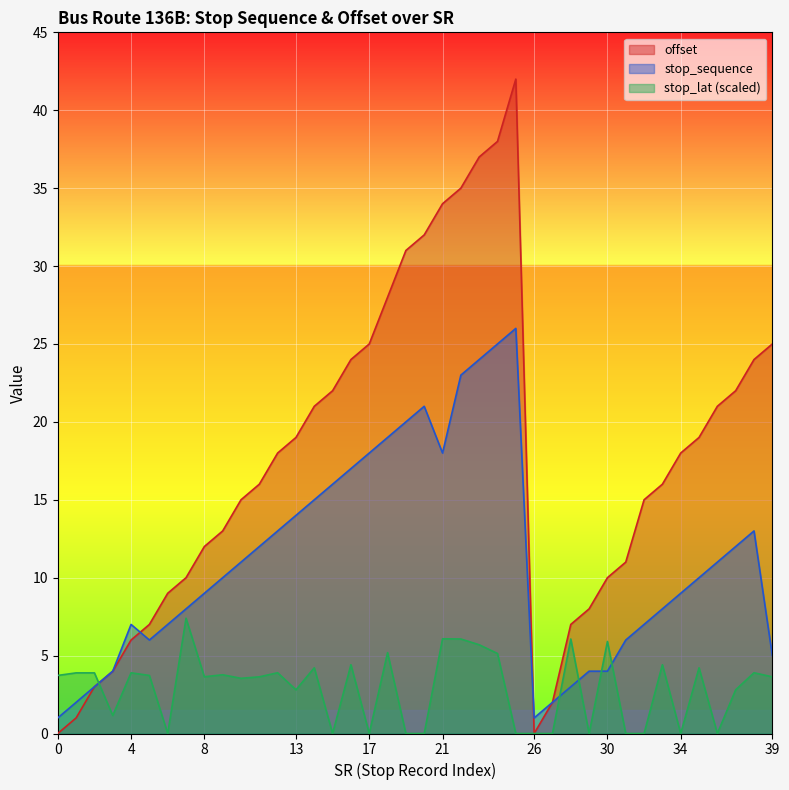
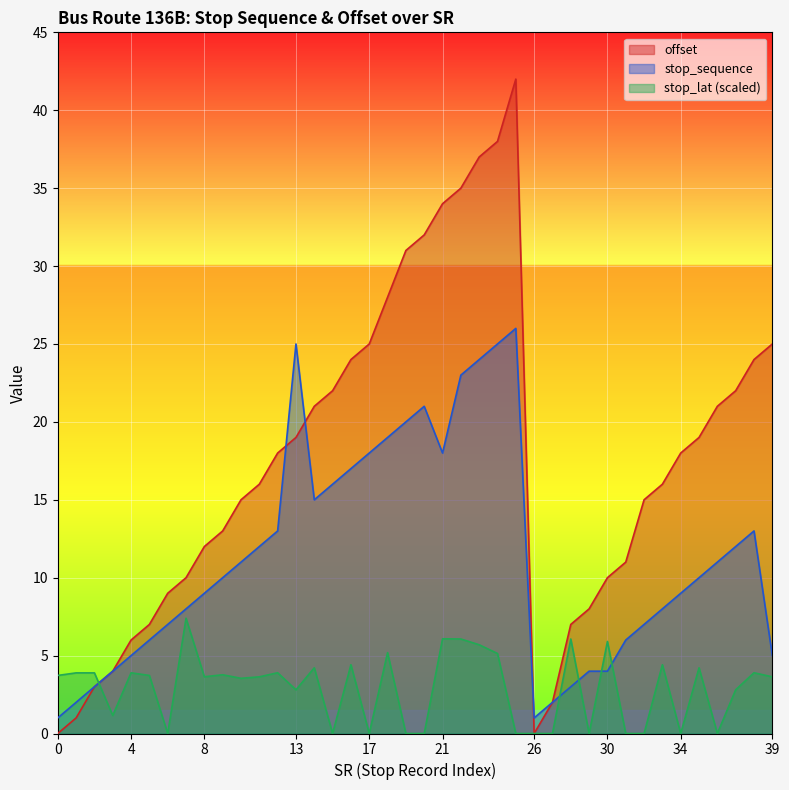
stop_sequence, 4: 7 -> 5
stop_sequence, 13: 14 -> 25
